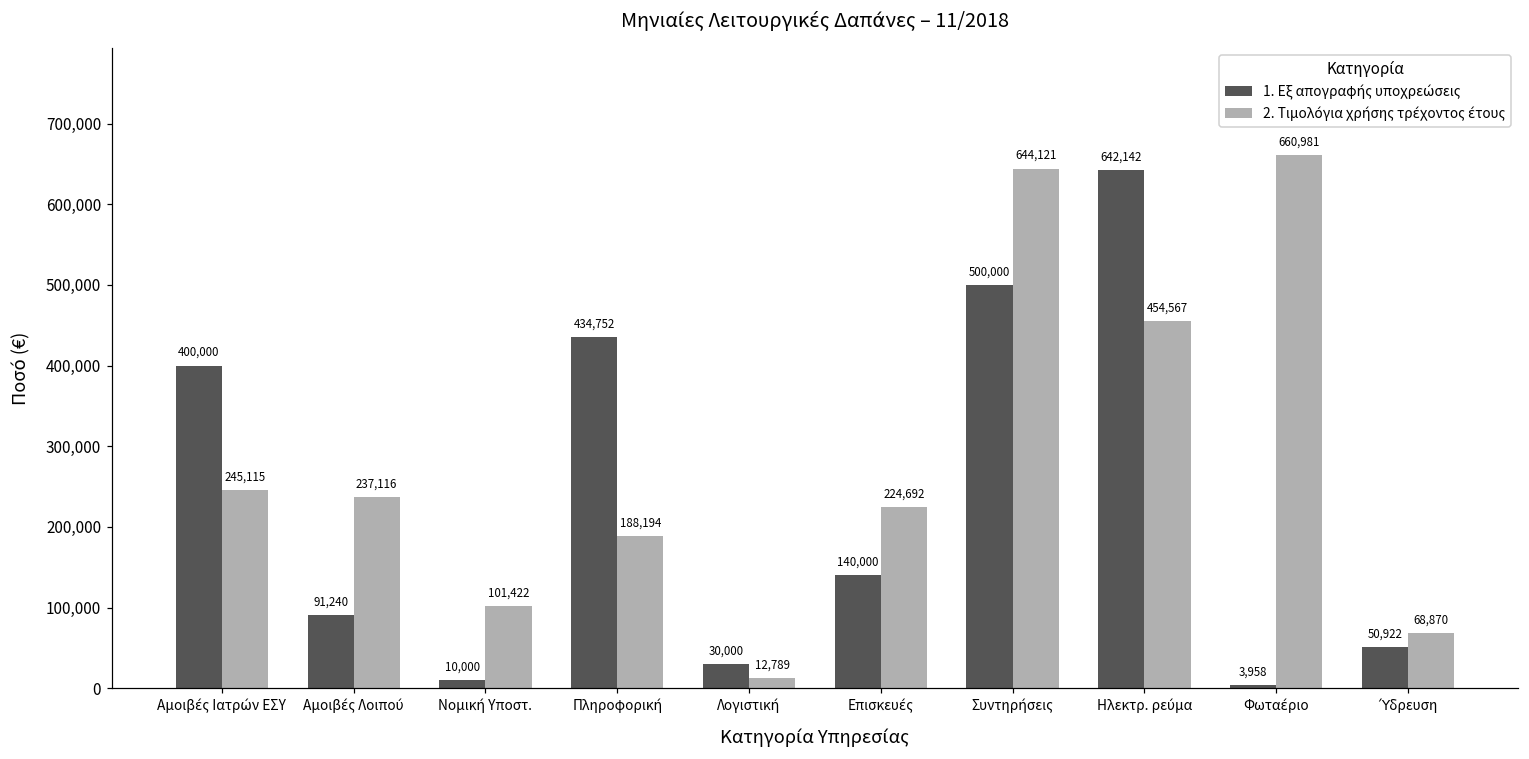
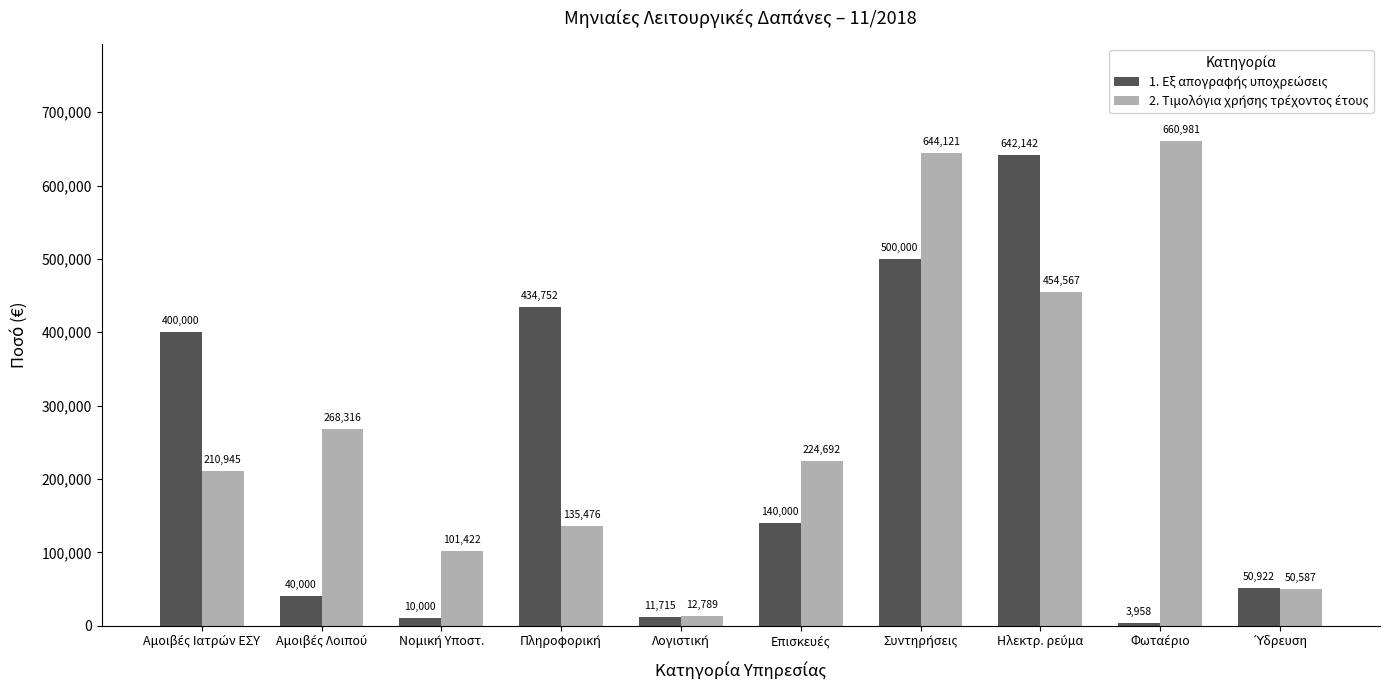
2. Τιμολόγια χρήσης τρέχοντος έτους, Αμοιβές Ιατρών ΕΣΥ: 245,115 -> 210,945
1. Εξ απογραφής υποχρεώσεις, Αμοιβές Λοιπού: 91,240 -> 40,000
2. Τιμολόγια χρήσης τρέχοντος έτους, Αμοιβές Λοιπού: 237,116 -> 268,316
2. Τιμολόγια χρήσης τρέχοντος έτους, Πληροφορική: 188,194 -> 135,476
1. Εξ απογραφής υποχρεώσεις, Λογιστική: 30,000 -> 11,715
2. Τιμολόγια χρήσης τρέχοντος έτους, Ύδρευση: 68,870 -> 50,587
